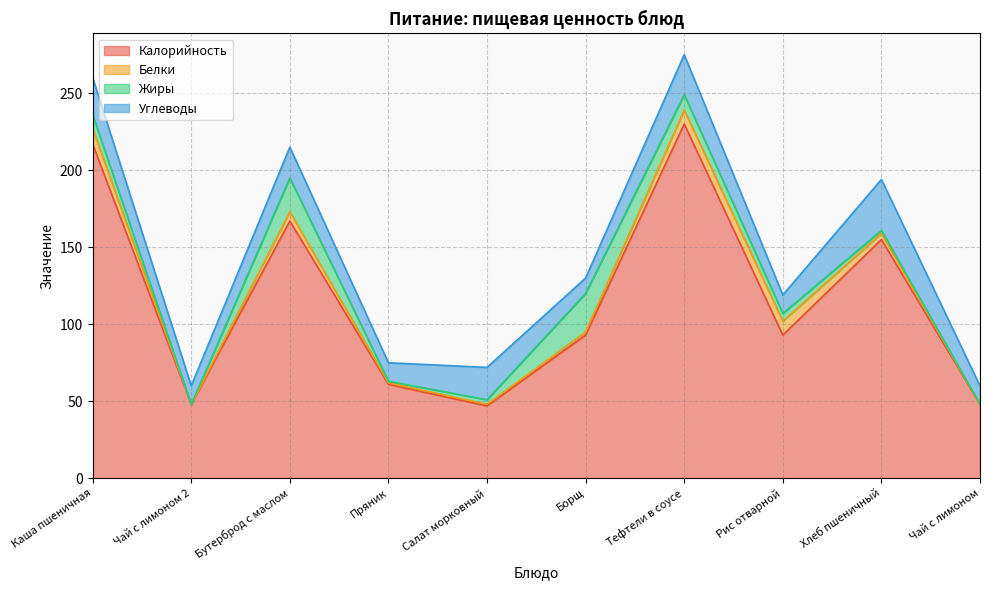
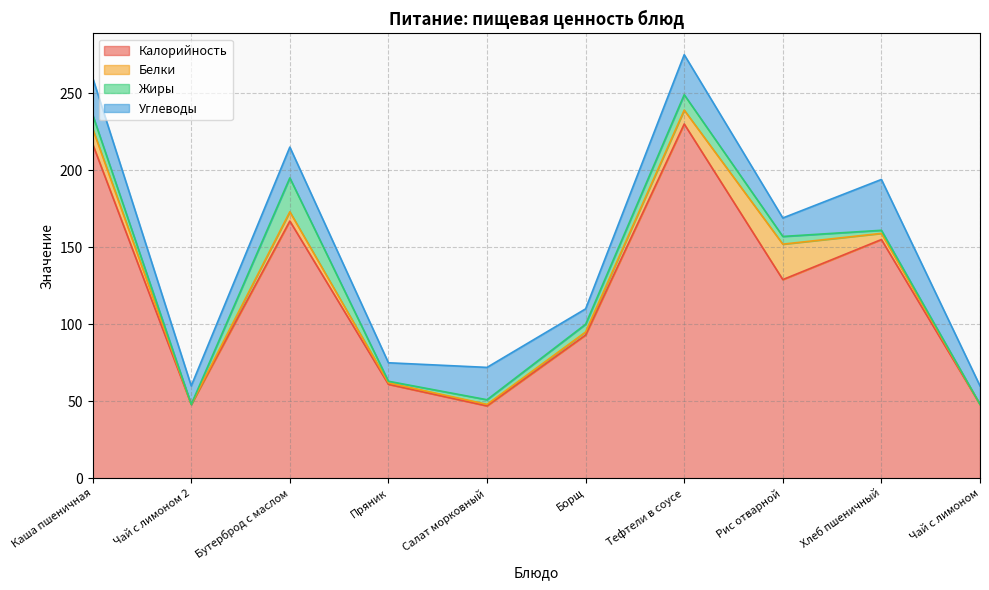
Жиры, Борщ: 25 -> 5
Калорийность, Рис отварной: 93 -> 129
Белки, Рис отварной: 9 -> 23
